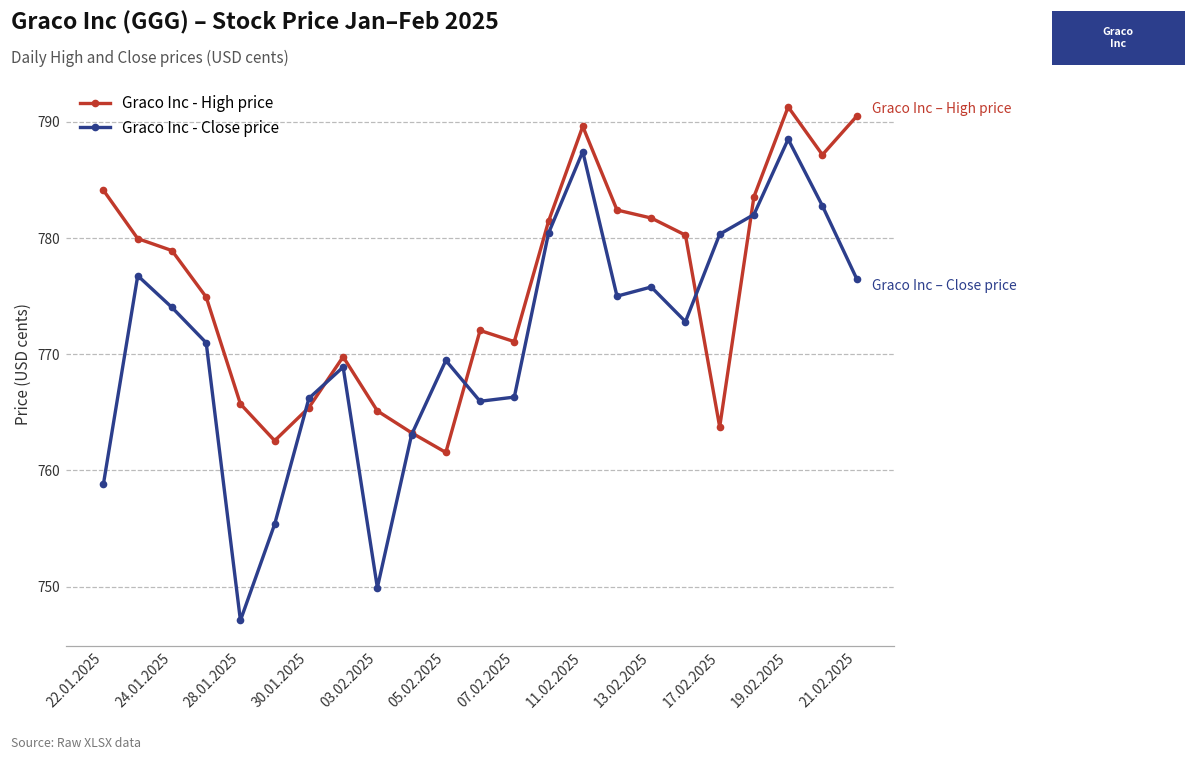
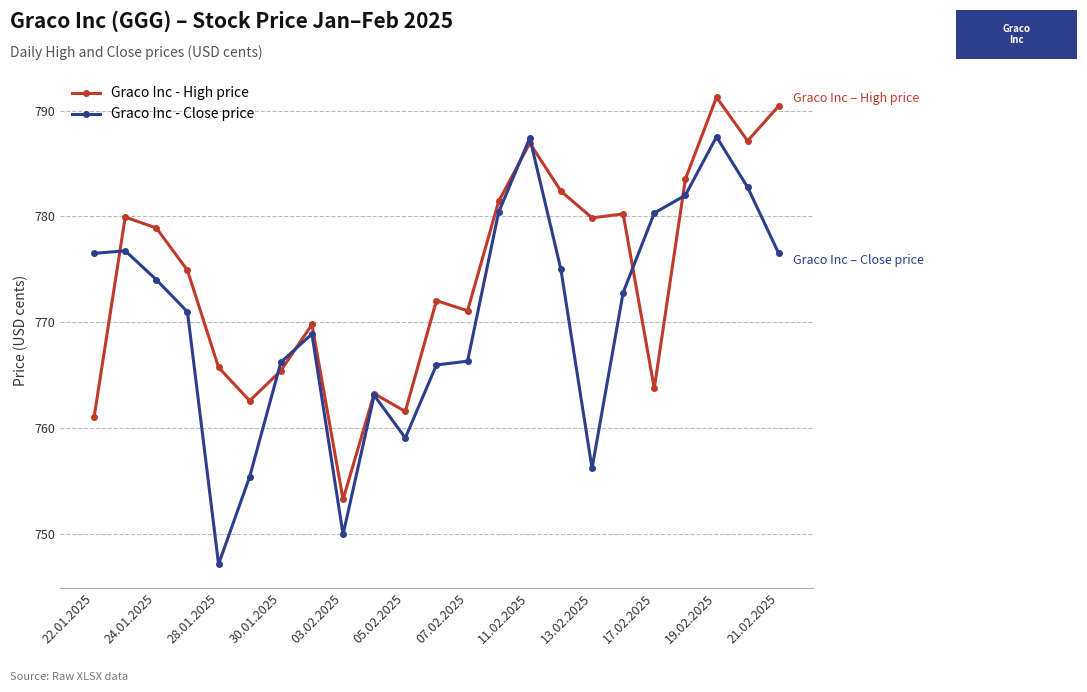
Graco Inc - High price, 22.01.2025: 784.1 -> 761.0
Graco Inc - Close price, 22.01.2025: 758.9 -> 776.5
Graco Inc - High price, 03.02.2025: 765.1 -> 753.2
Graco Inc - Close price, 05.02.2025: 769.5 -> 759.1
Graco Inc - High price, 11.02.2025: 789.6 -> 786.9
Graco Inc - High price, 13.02.2025: 781.7 -> 779.9
Graco Inc - Close price, 13.02.2025: 775.8 -> 756.2
Graco Inc - Close price, 19.02.2025: 788.5 -> 787.5
